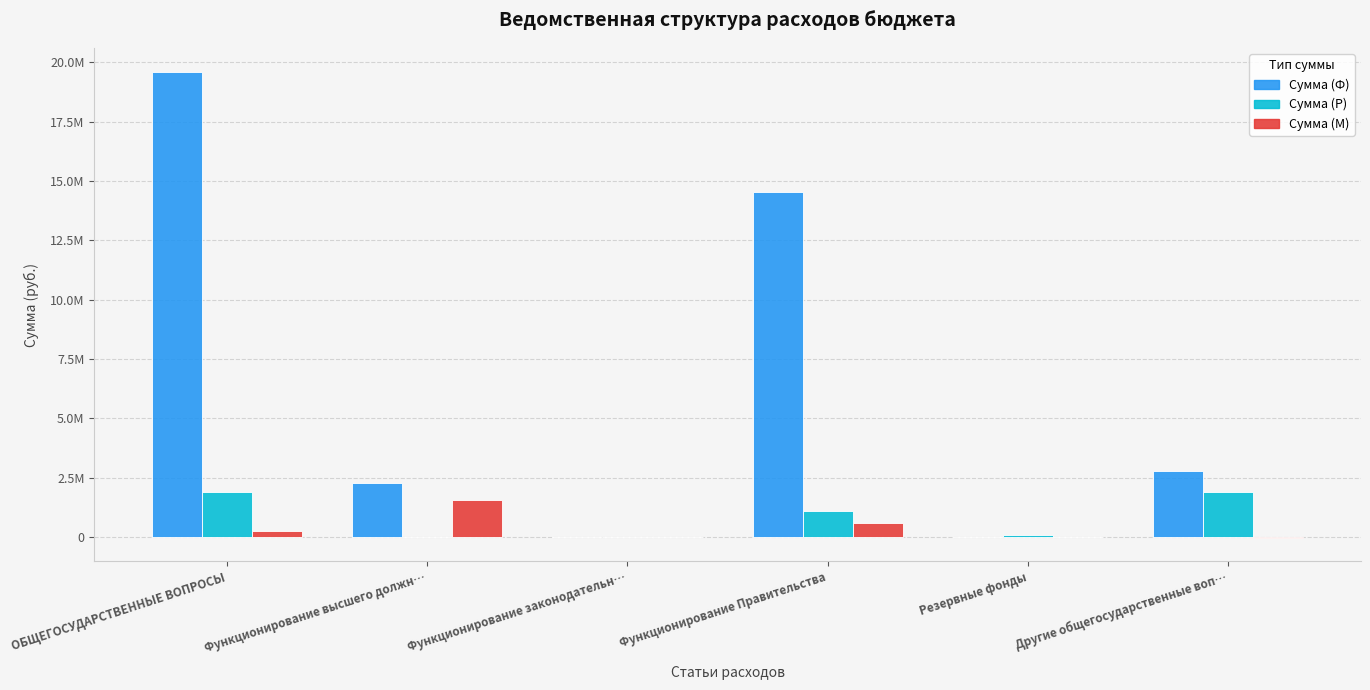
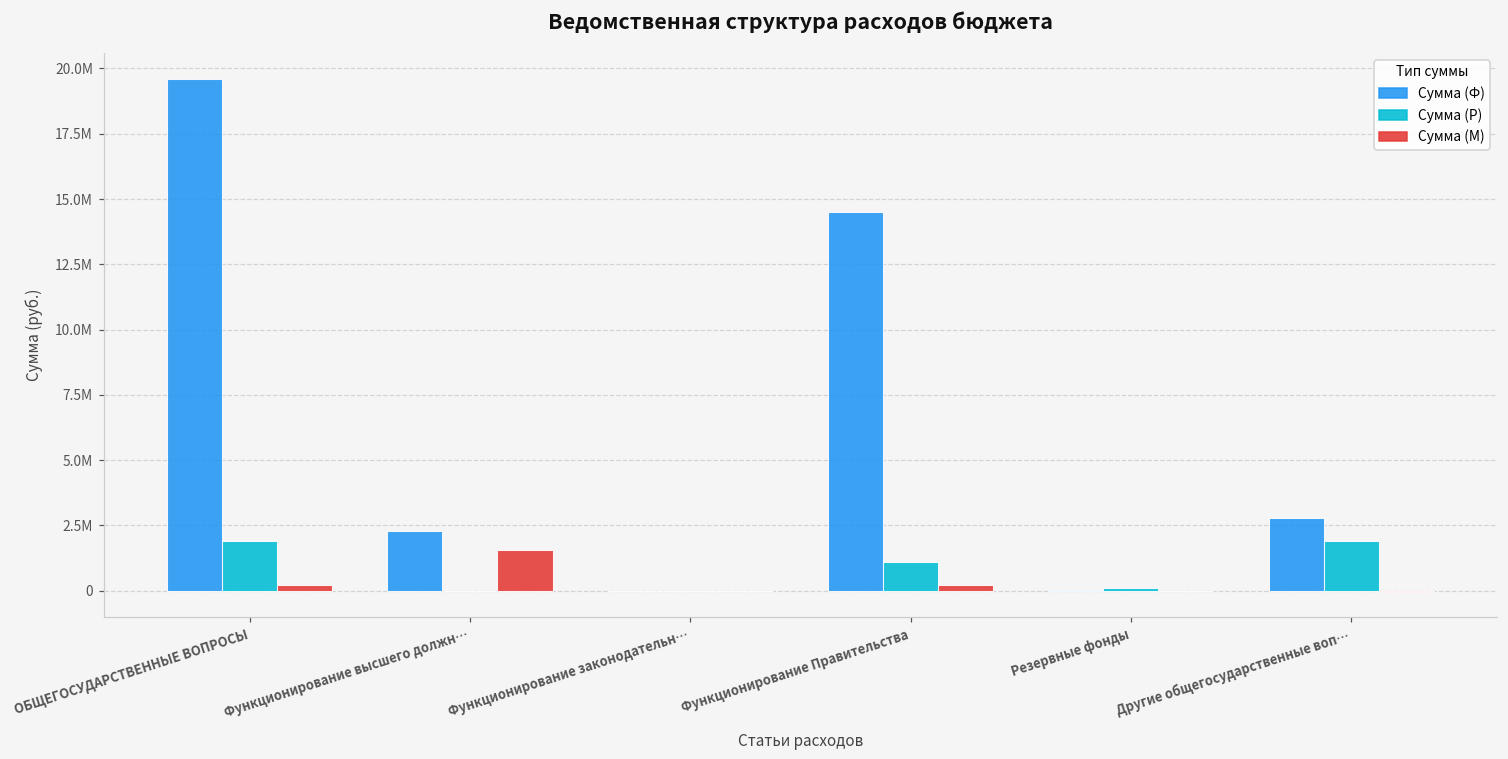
Сумма (М), Функционирование Правительства: 600000 -> 200000
